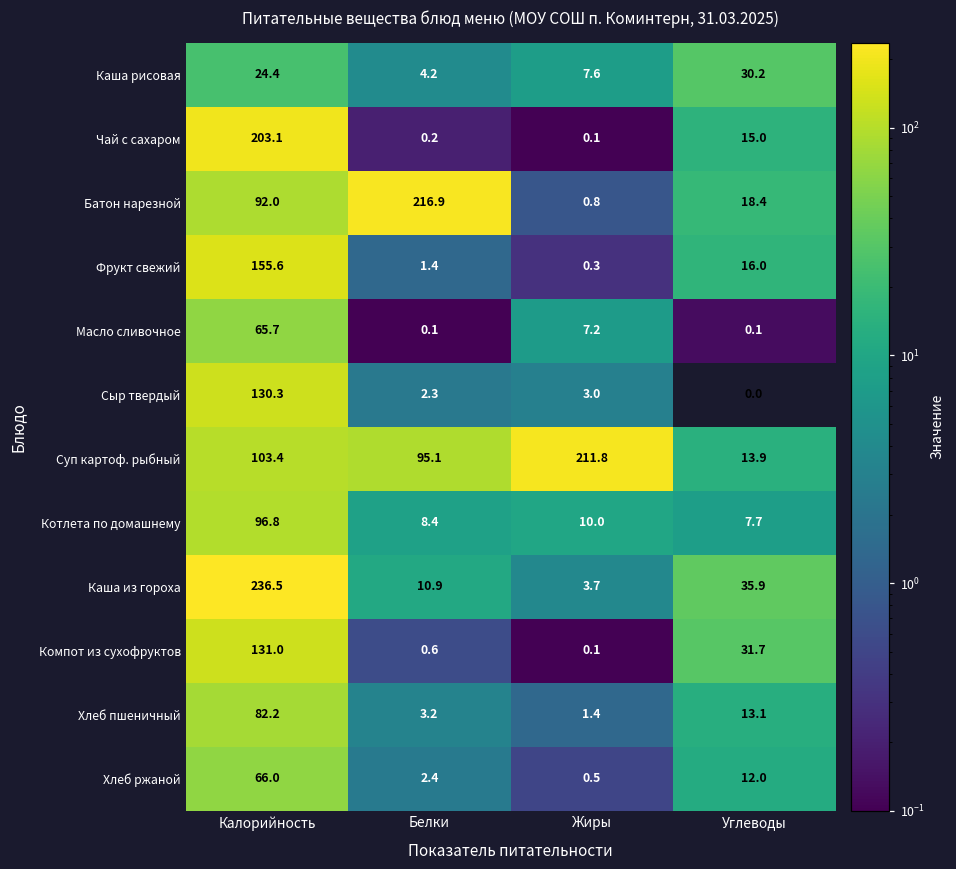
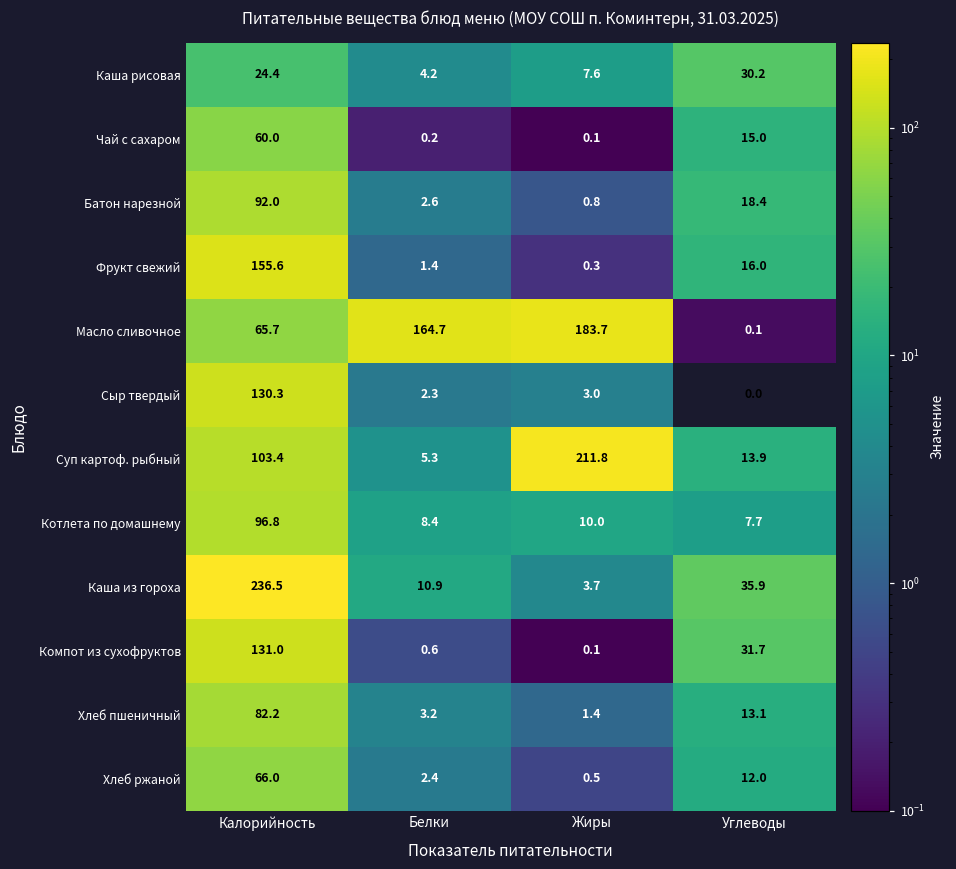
Чай с сахаром, Калорийность: 203.1 -> 60.0
Батон нарезной, Белки: 216.9 -> 2.6
Масло сливочное, Белки: 0.1 -> 164.7
Масло сливочное, Жиры: 7.2 -> 183.7
Суп картоф. рыбный, Белки: 95.1 -> 5.3
